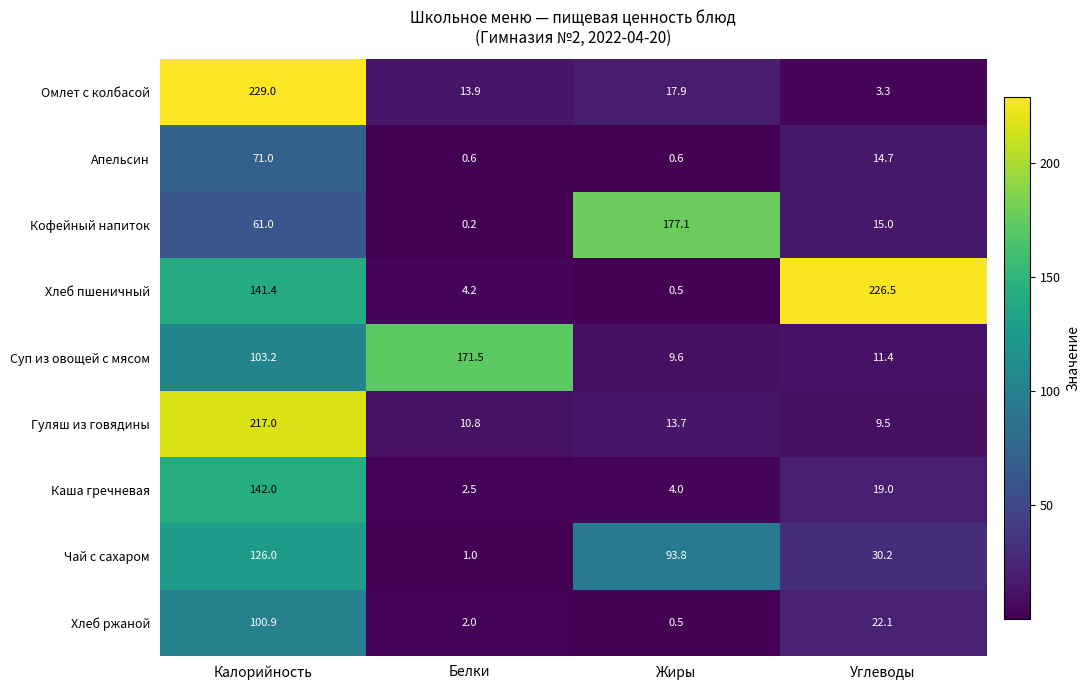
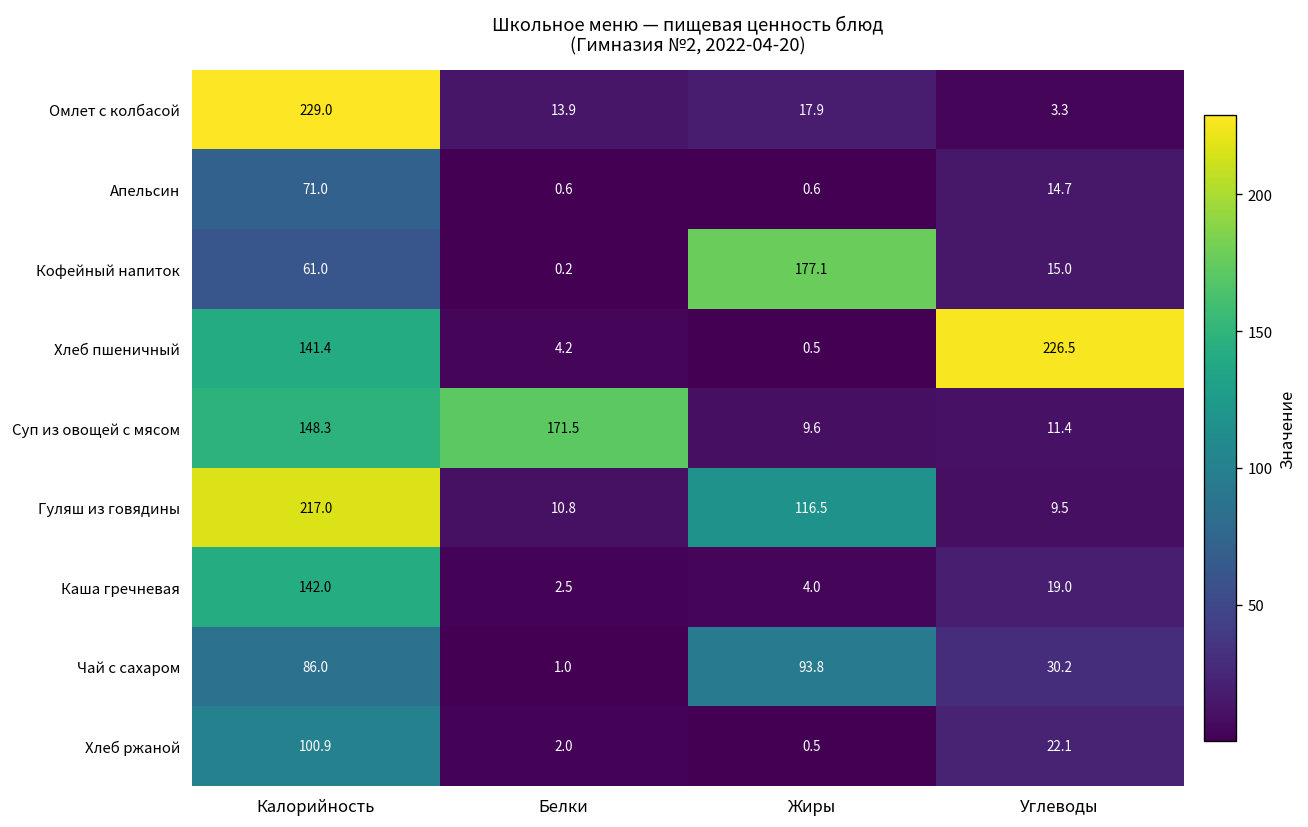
Суп из овощей с мясом, Калорийность: 103.2 -> 148.3
Гуляш из говядины, Жиры: 13.7 -> 116.5
Чай с сахаром, Калорийность: 126.0 -> 86.0
